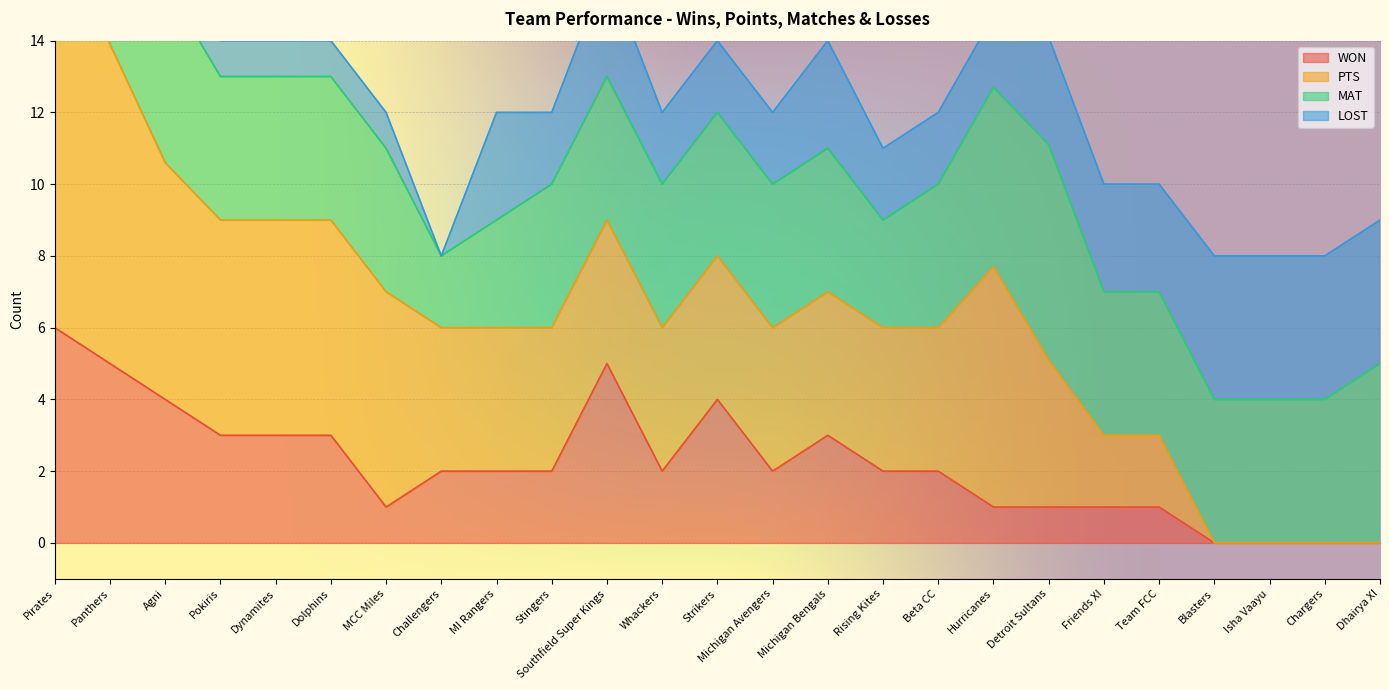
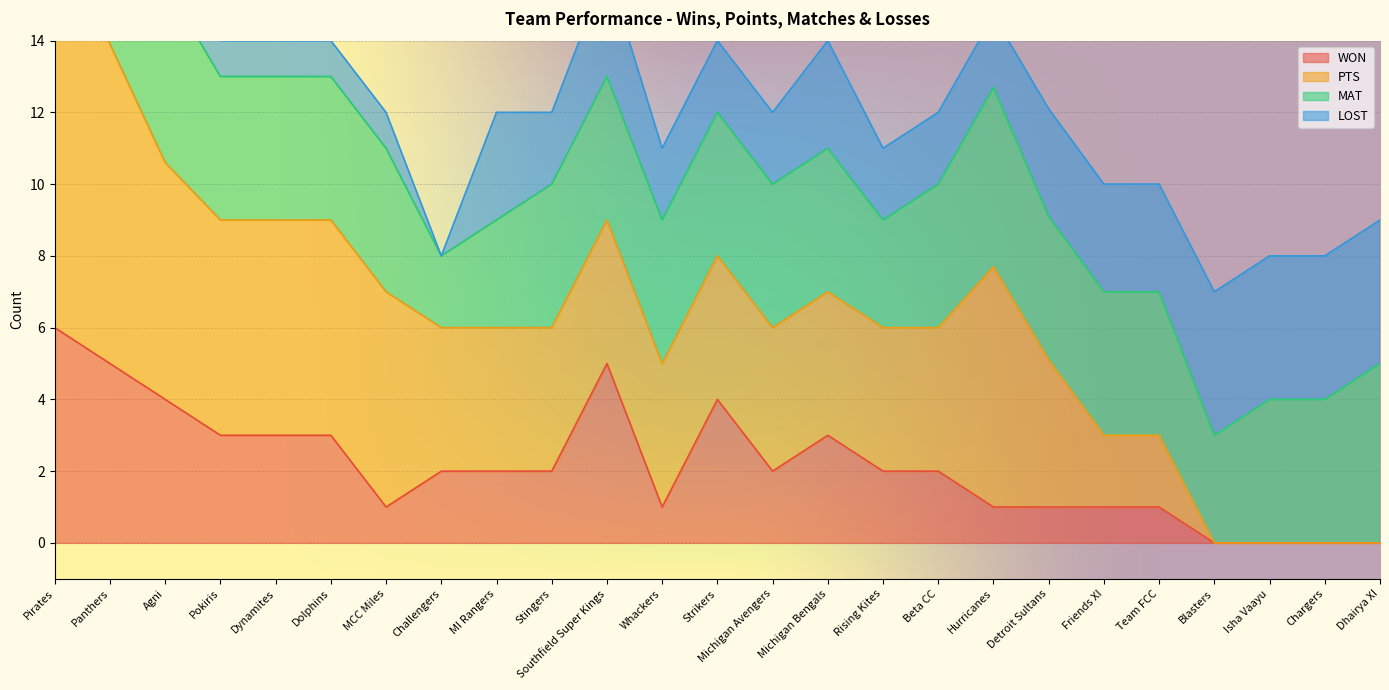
WON, Whackers: 2 -> 1
MAT, Detroit Sultans: 6 -> 4
MAT, Blasters: 4 -> 3
